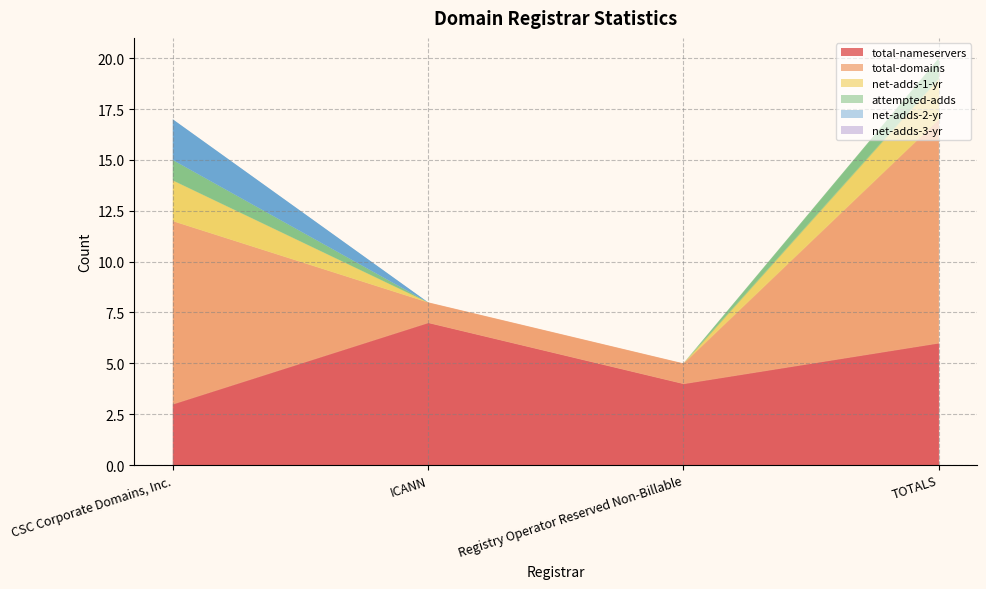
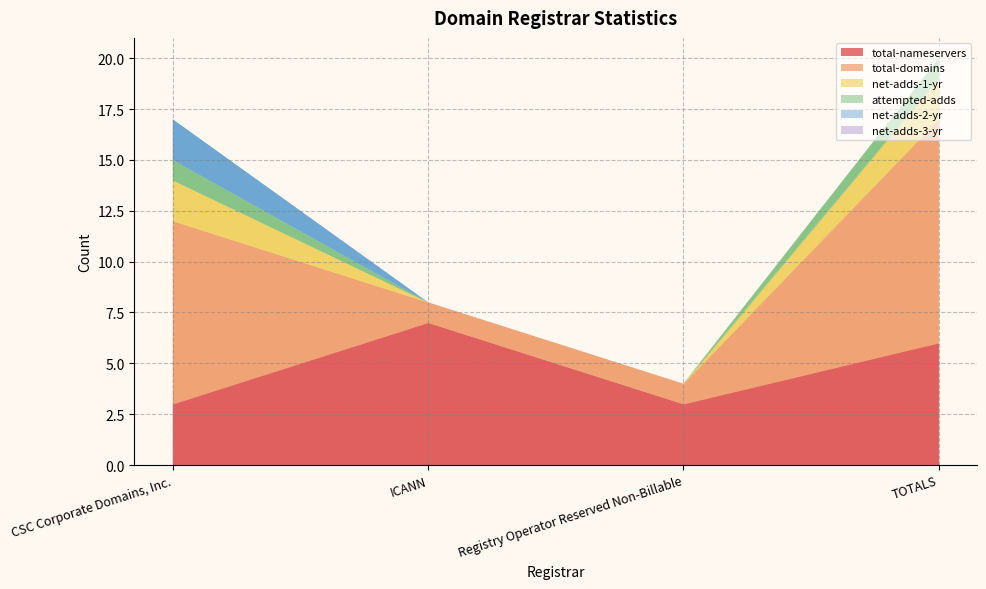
total-nameservers, Registry Operator Reserved Non-Billable: 4 -> 3
